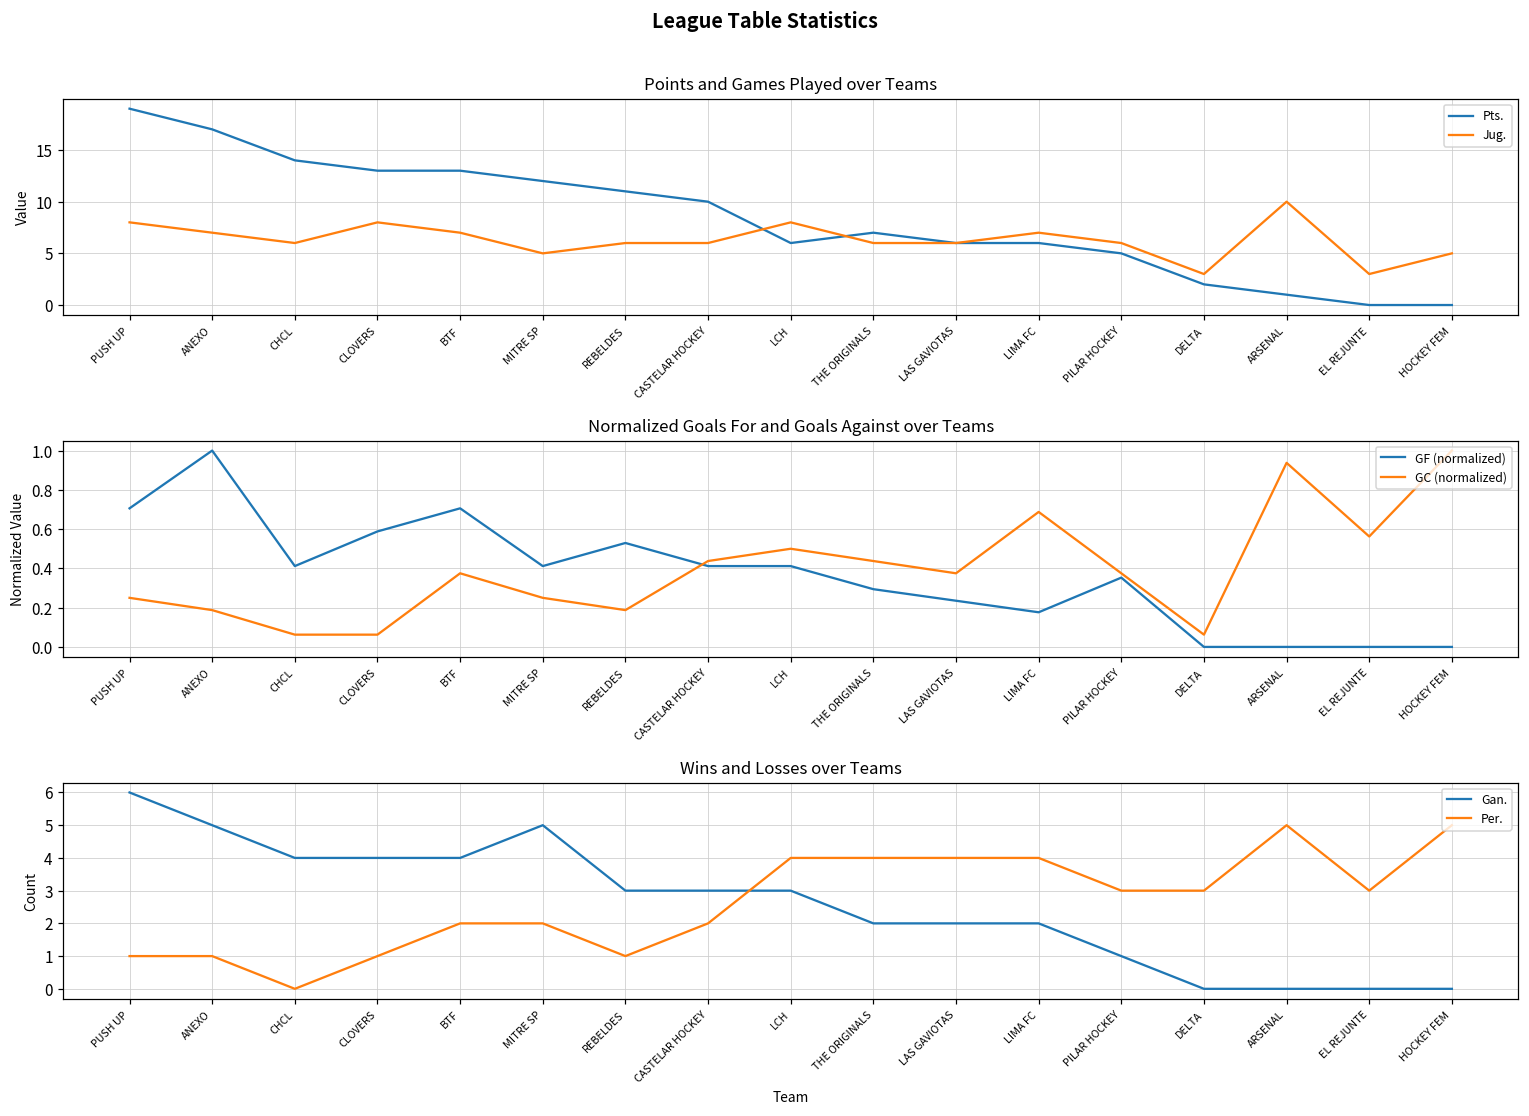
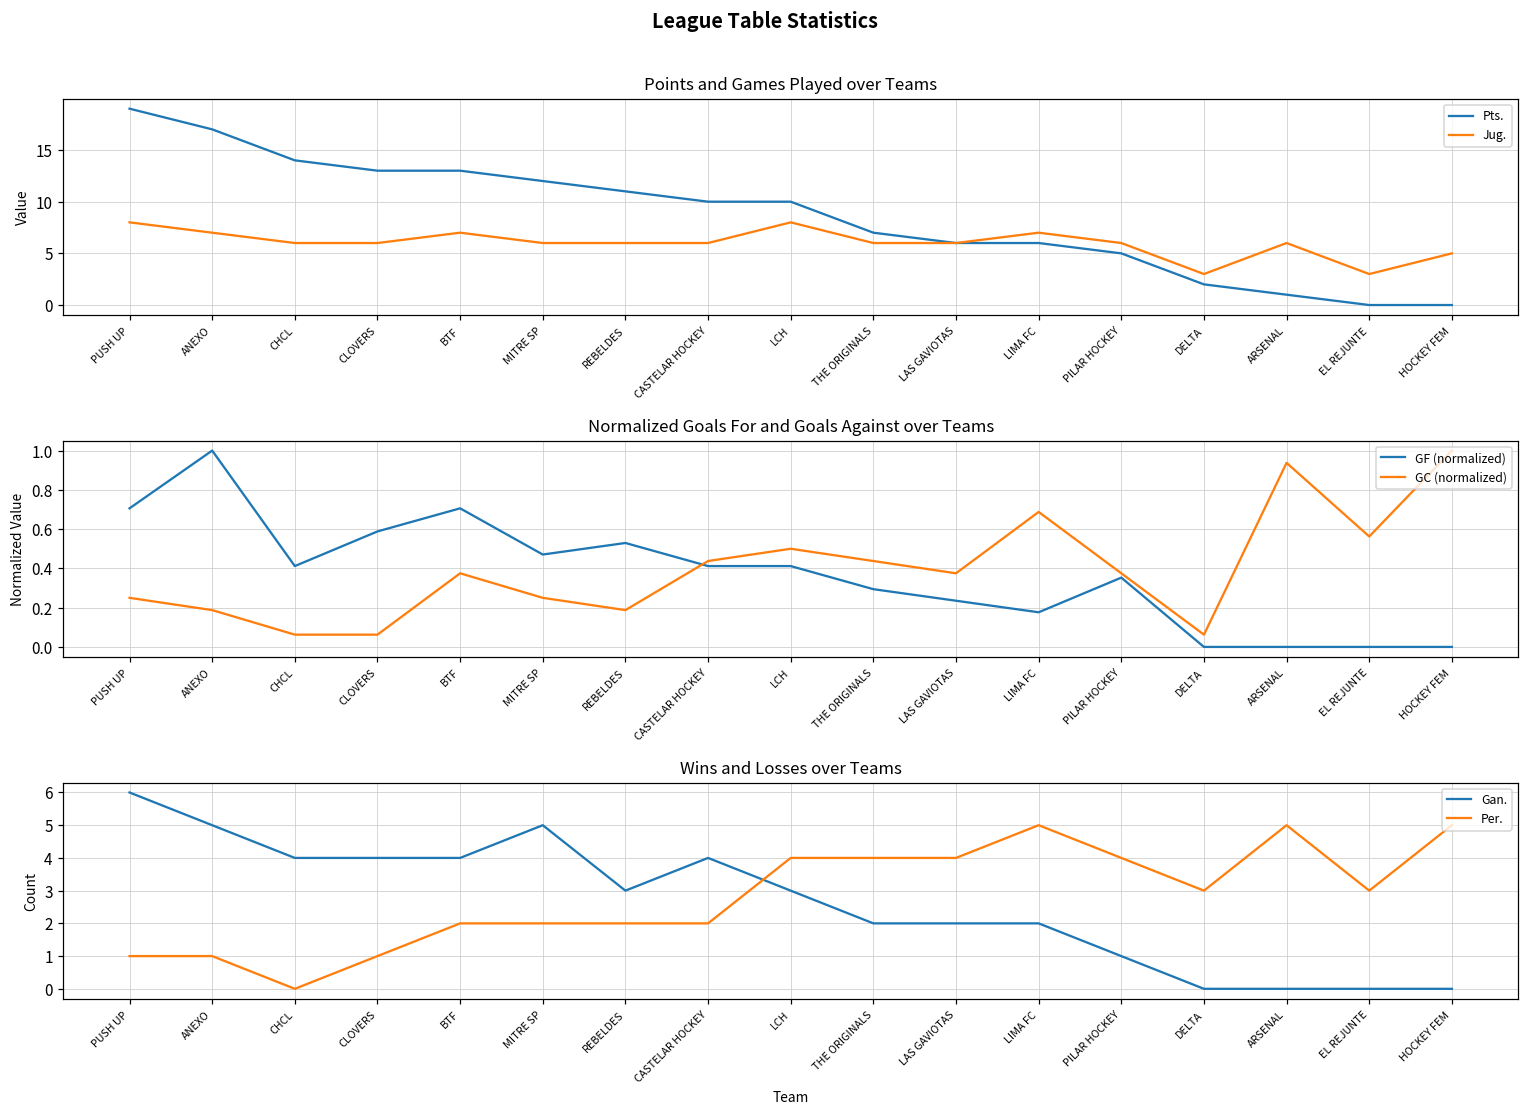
Points and Games Played over Teams, Jug., CLOVERS: 8 -> 6
Points and Games Played over Teams, Jug., MITRE SP: 5 -> 6
Points and Games Played over Teams, Pts., LCH: 6 -> 10
Points and Games Played over Teams, Jug., ARSENAL: 10 -> 6
Normalized Goals For and Goals Against over Teams, GF (normalized), MITRE SP: 0.41 -> 0.47
Wins and Losses over Teams, Per., REBELDES: 1 -> 2
Wins and Losses over Teams, Gan., CASTELAR HOCKEY: 3 -> 4
Wins and Losses over Teams, Per., LIMA FC: 4 -> 5
Wins and Losses over Teams, Per., PILAR HOCKEY: 3 -> 4
